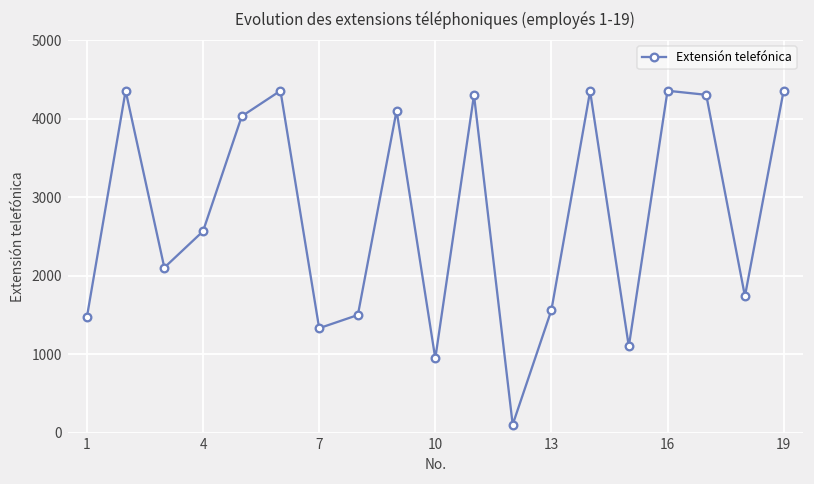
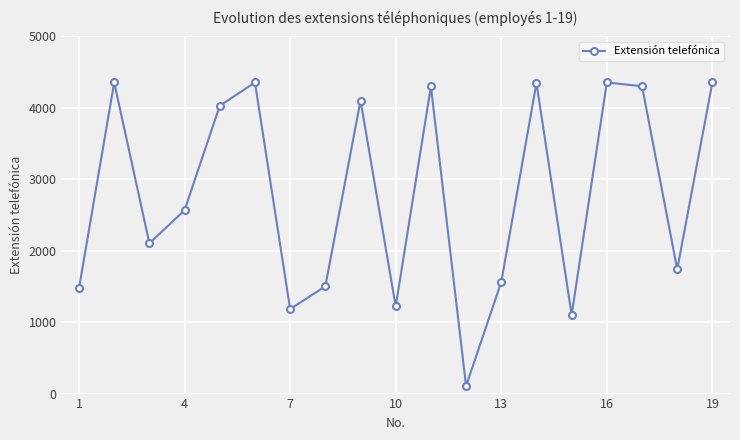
7: 1300 -> 1200
10: 900 -> 1200
